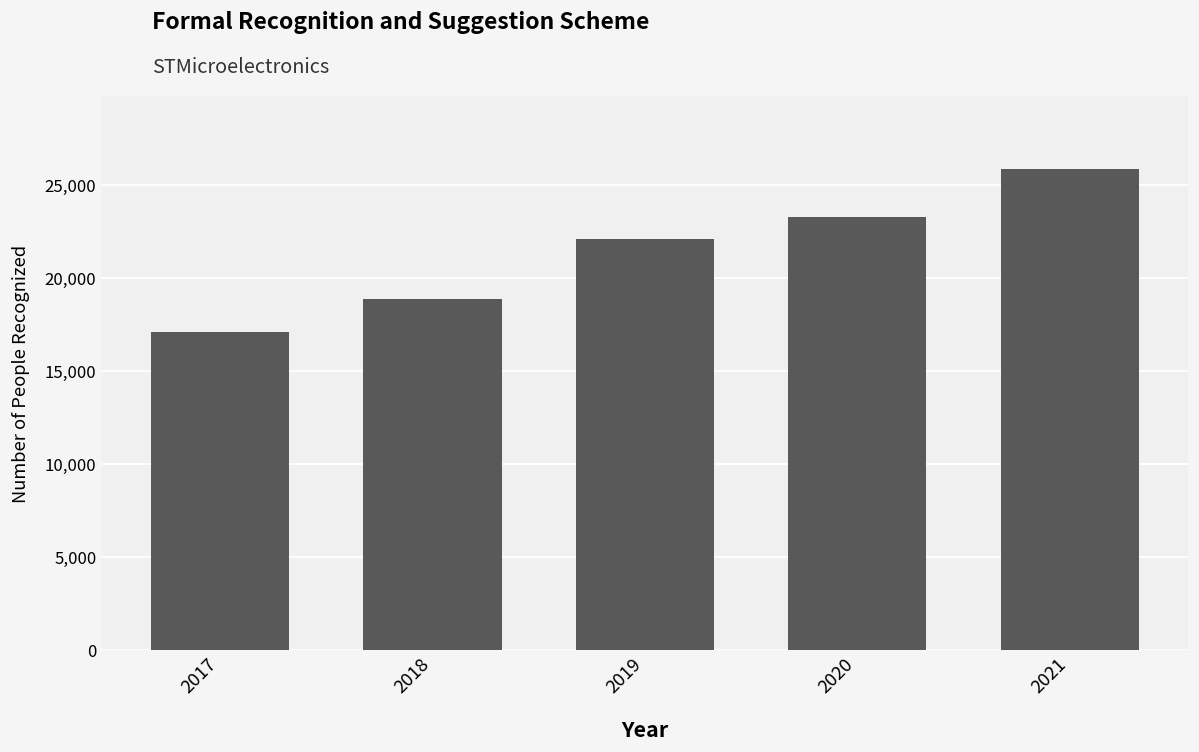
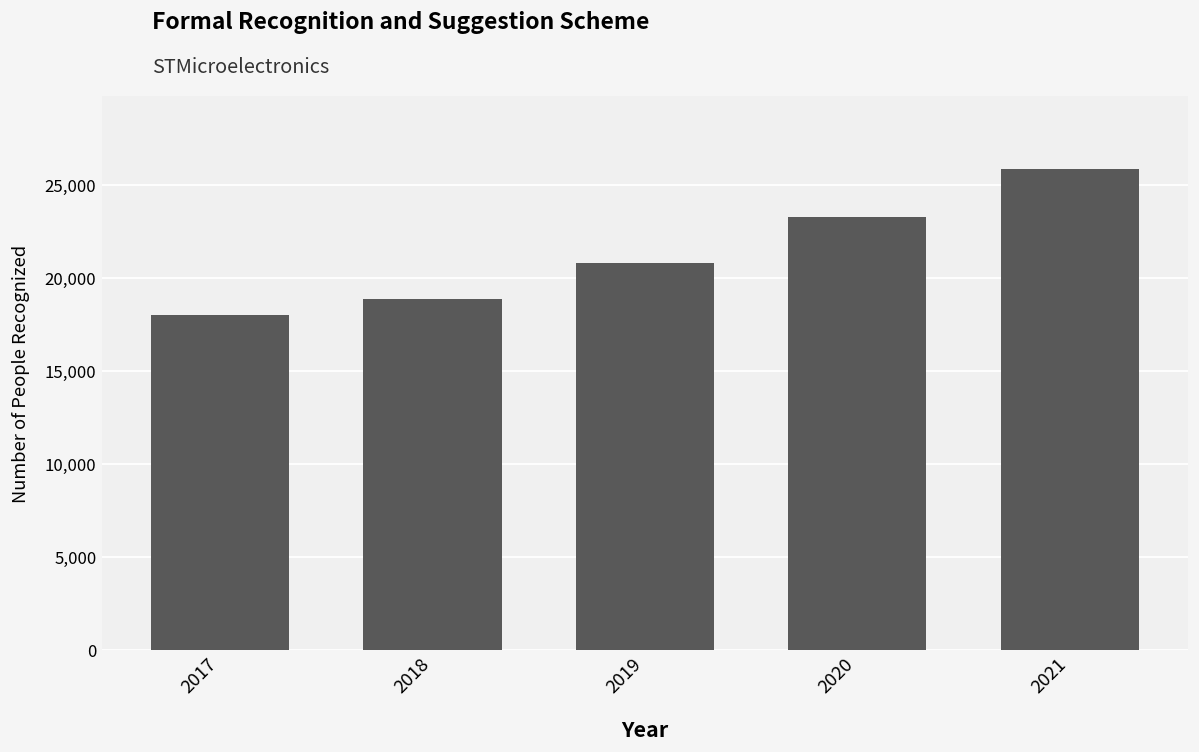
2017: 17,100 -> 18,000
2019: 22,100 -> 20,800
